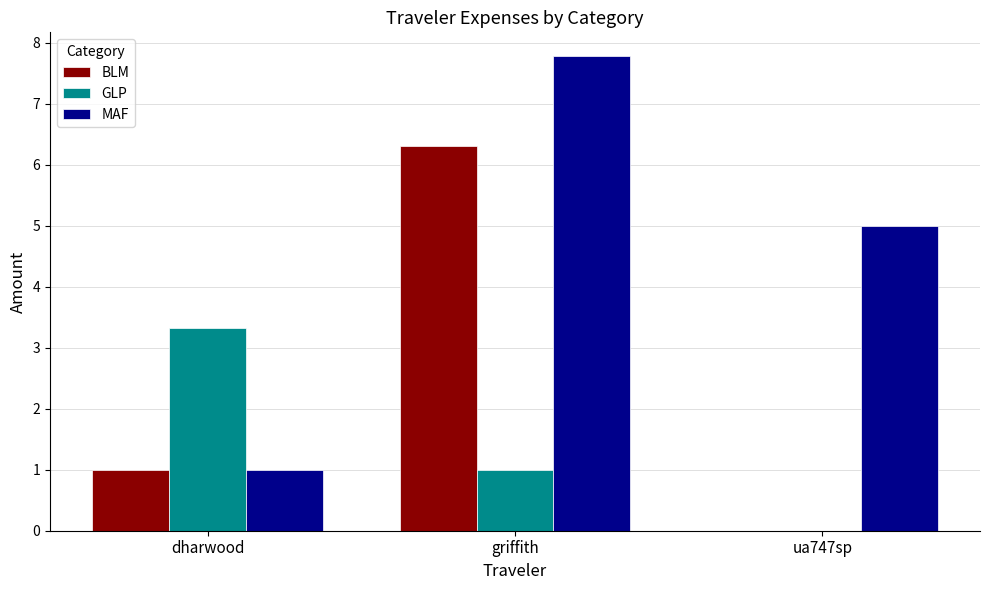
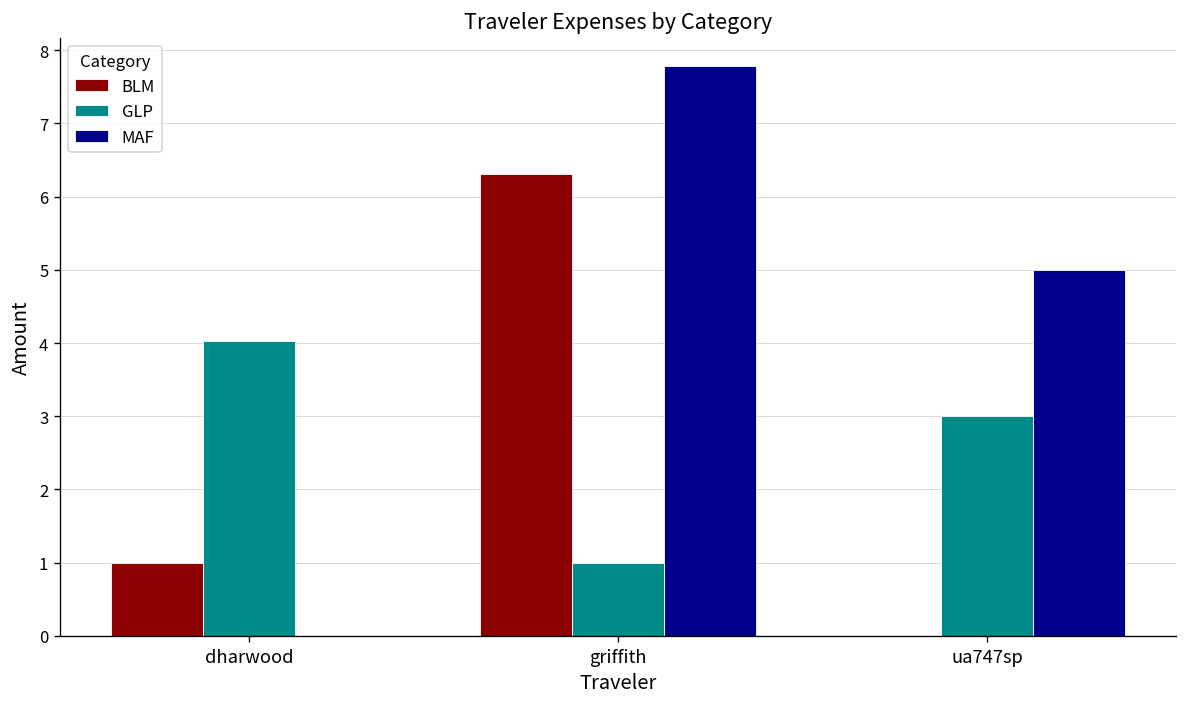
GLP, dharwood: 3.3 -> 4.0
MAF, dharwood: 1 -> 0
GLP, ua747sp: 0 -> 3
